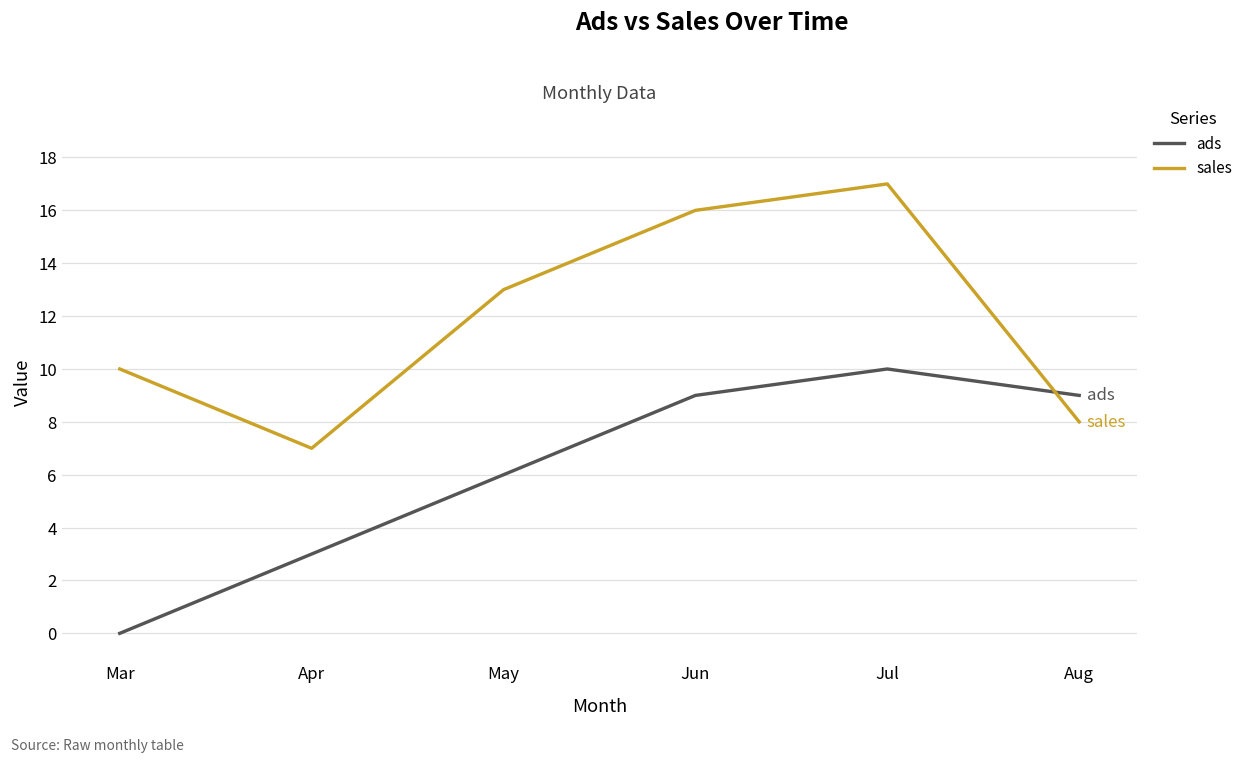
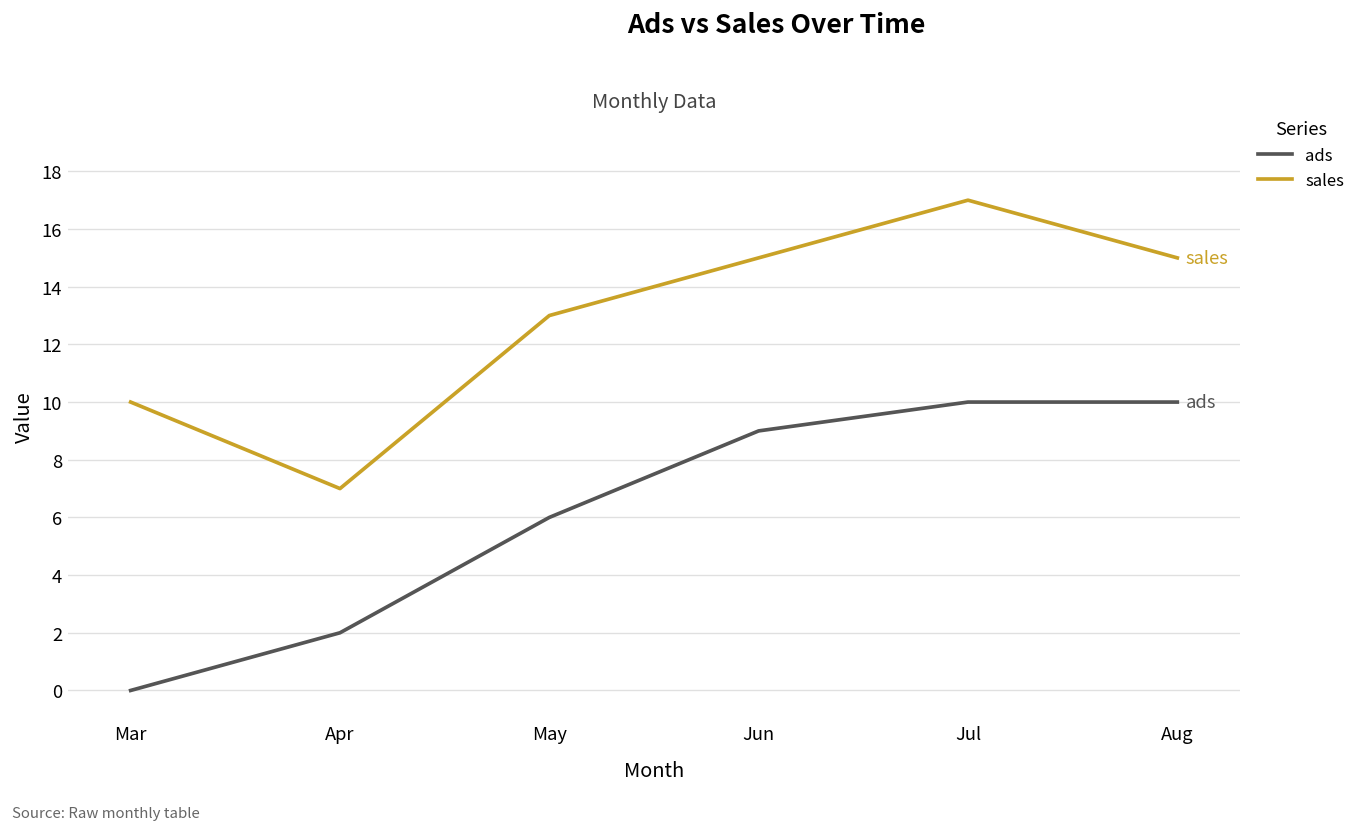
ads, Apr: 3 -> 2
sales, Jun: 16 -> 15
ads, Aug: 9 -> 10
sales, Aug: 8 -> 15
